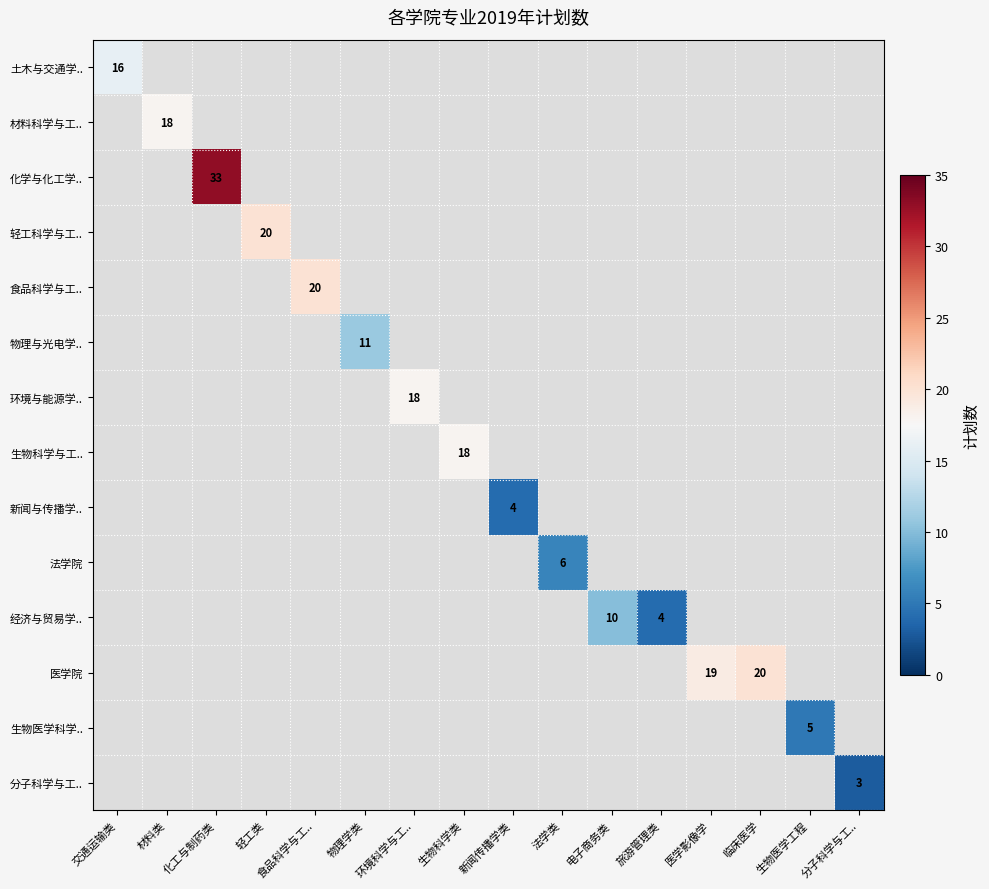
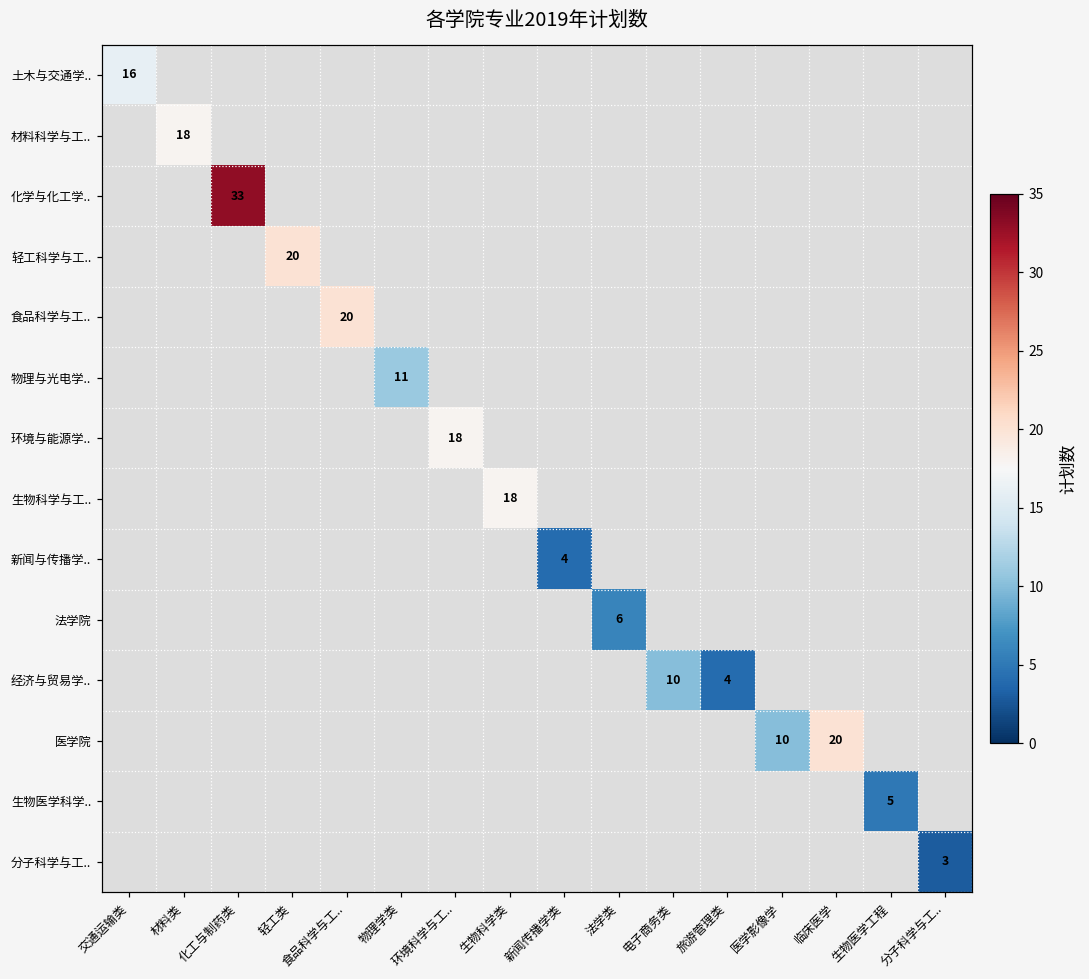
医学院, 医学影像学: 19 -> 10
